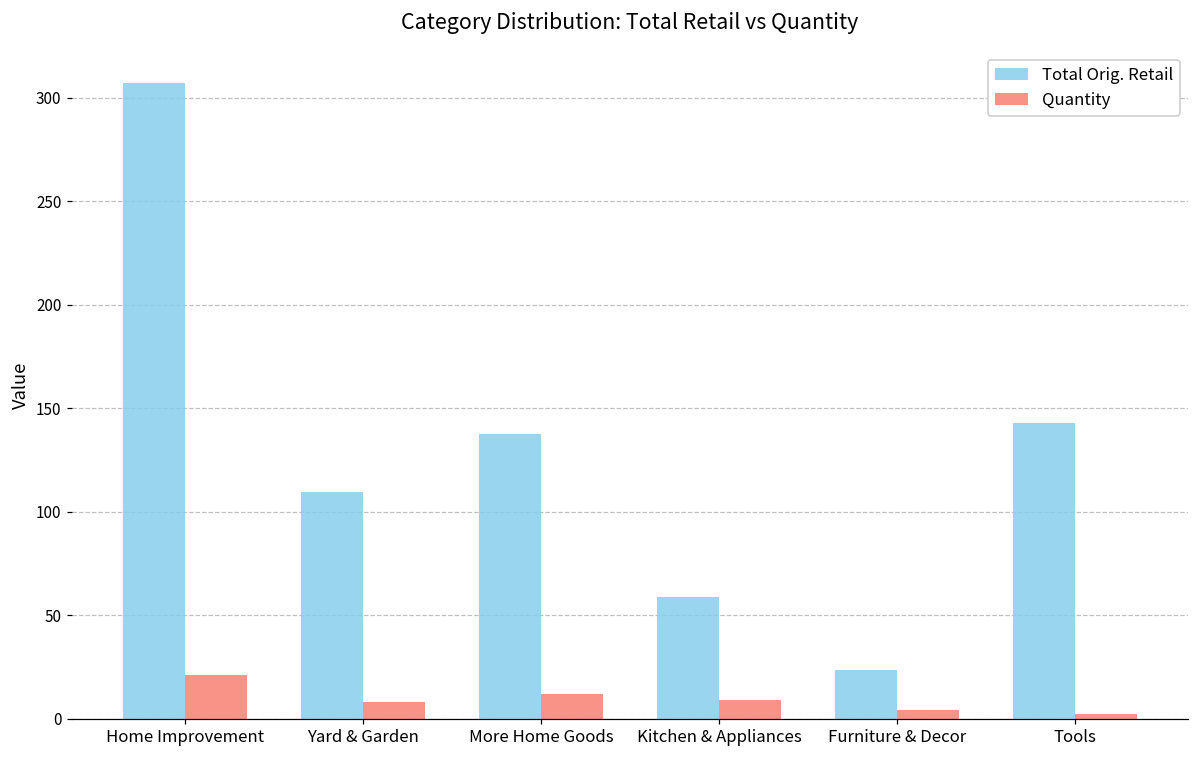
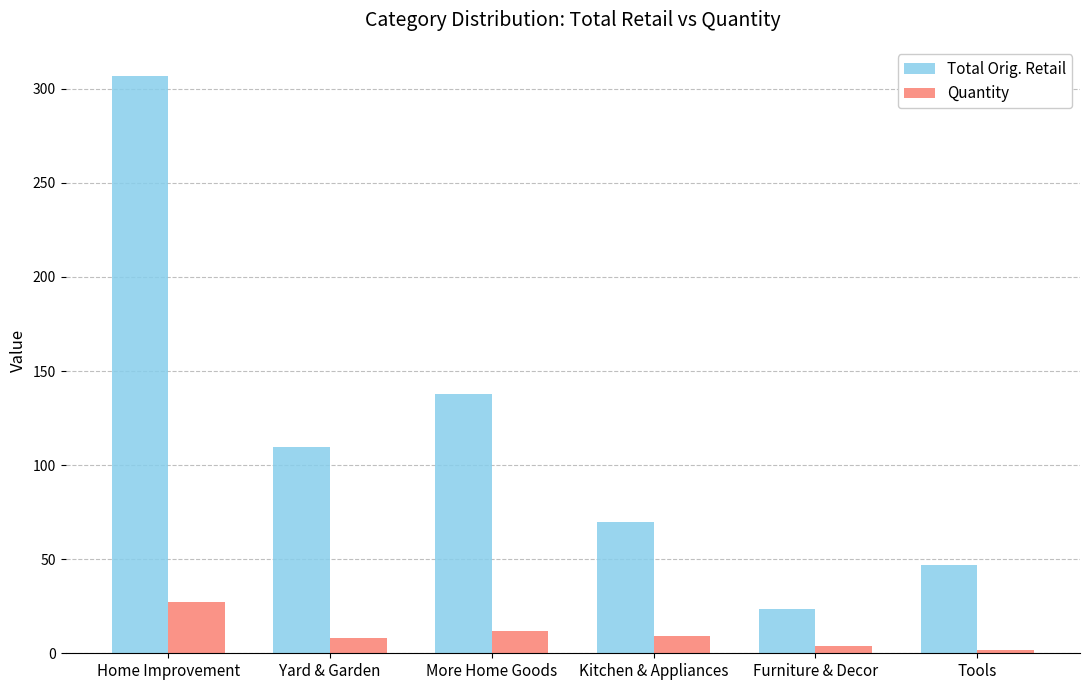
Quantity, Home Improvement: 21 -> 27
Total Orig. Retail, Kitchen & Appliances: 59 -> 70
Total Orig. Retail, Tools: 143 -> 47
